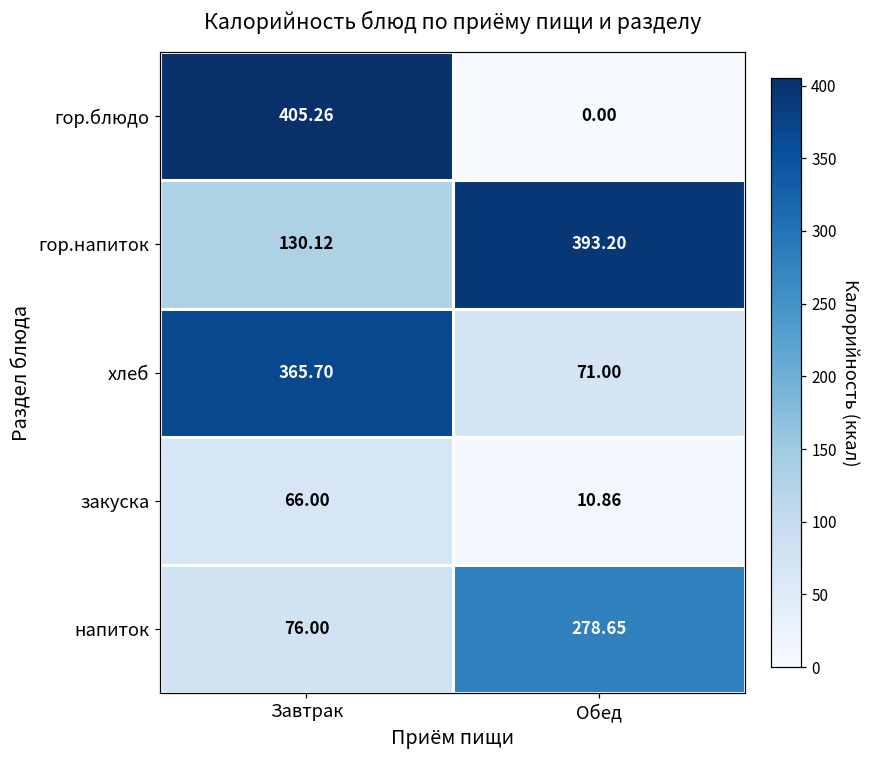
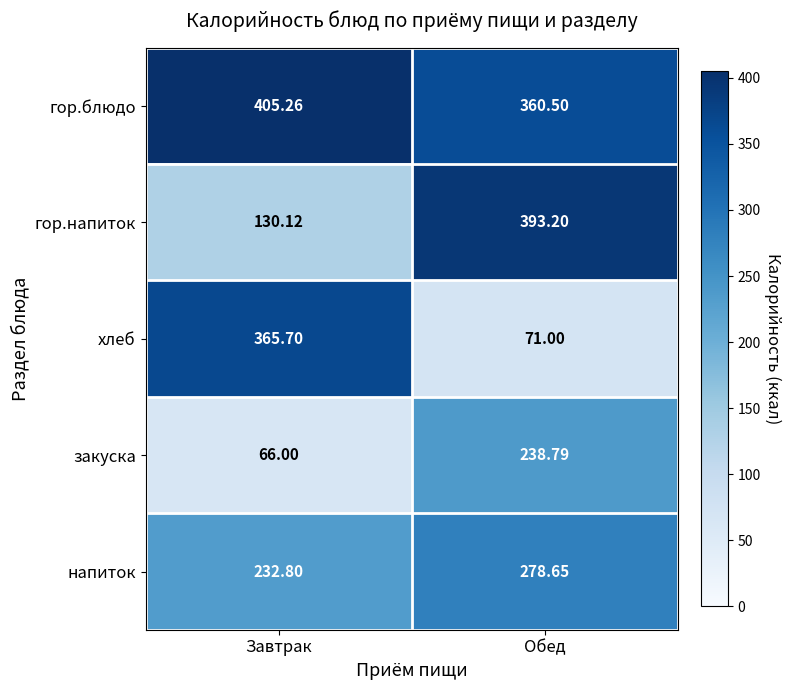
гор.блюдо, Обед: 0.00 -> 360.50
закуска, Обед: 10.86 -> 238.79
напиток, Завтрак: 76.00 -> 232.80
